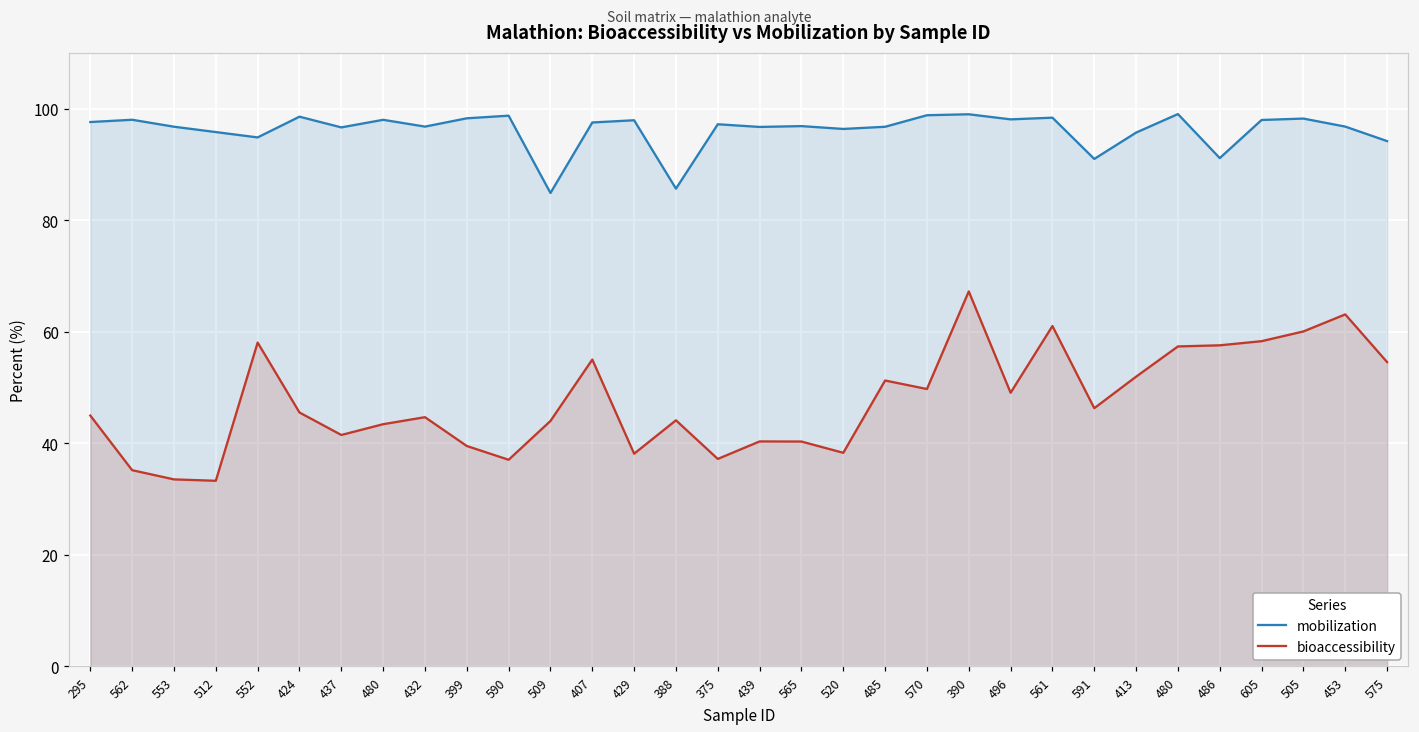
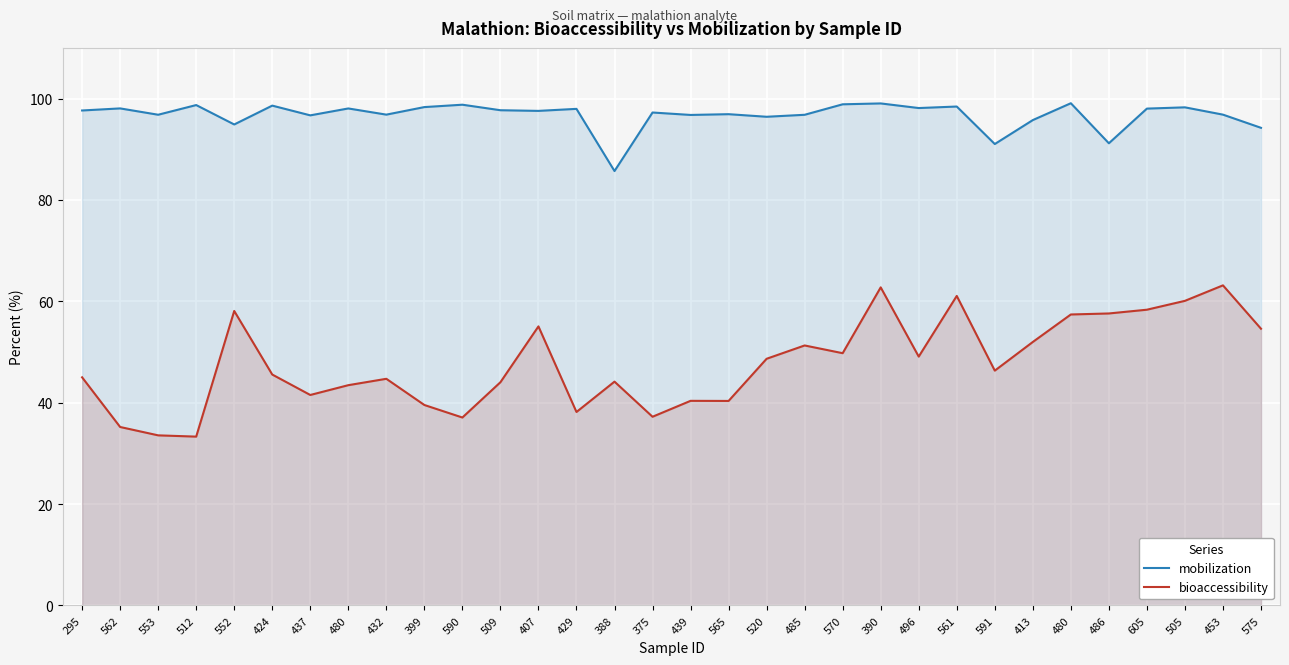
mobilization, 512: 96 -> 99
mobilization, 509: 85 -> 98
bioaccessibility, 520: 38 -> 49
bioaccessibility, 390: 67 -> 63
